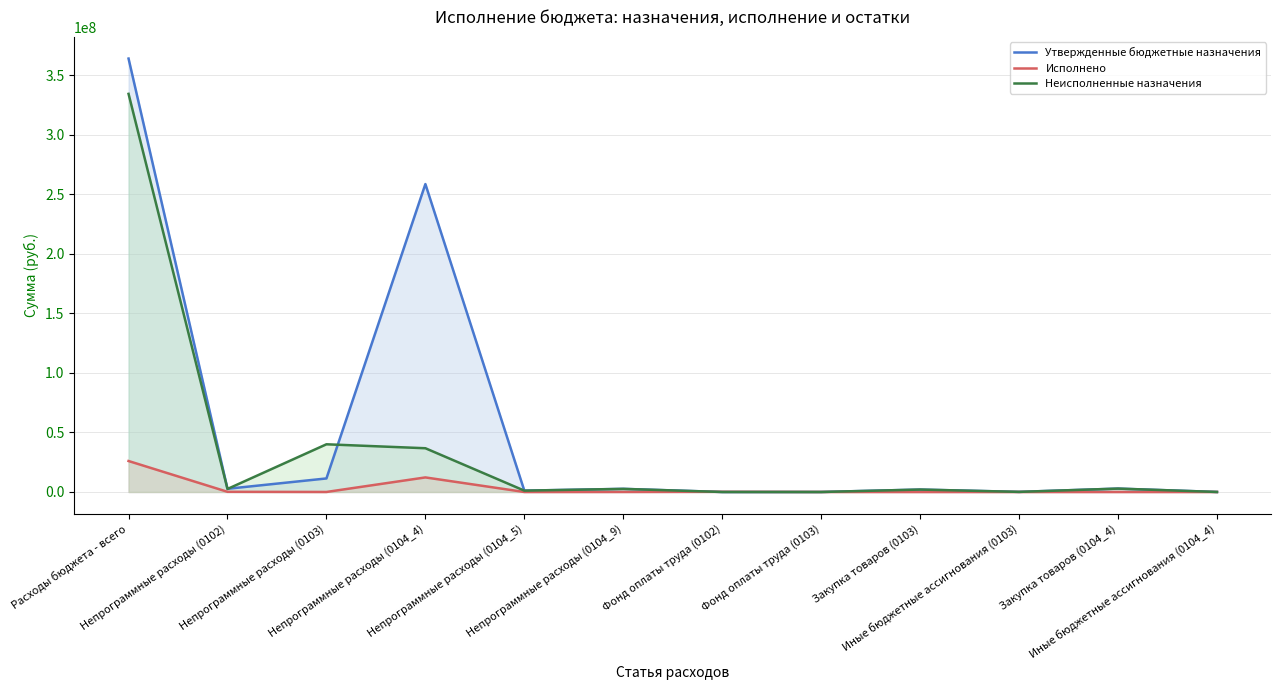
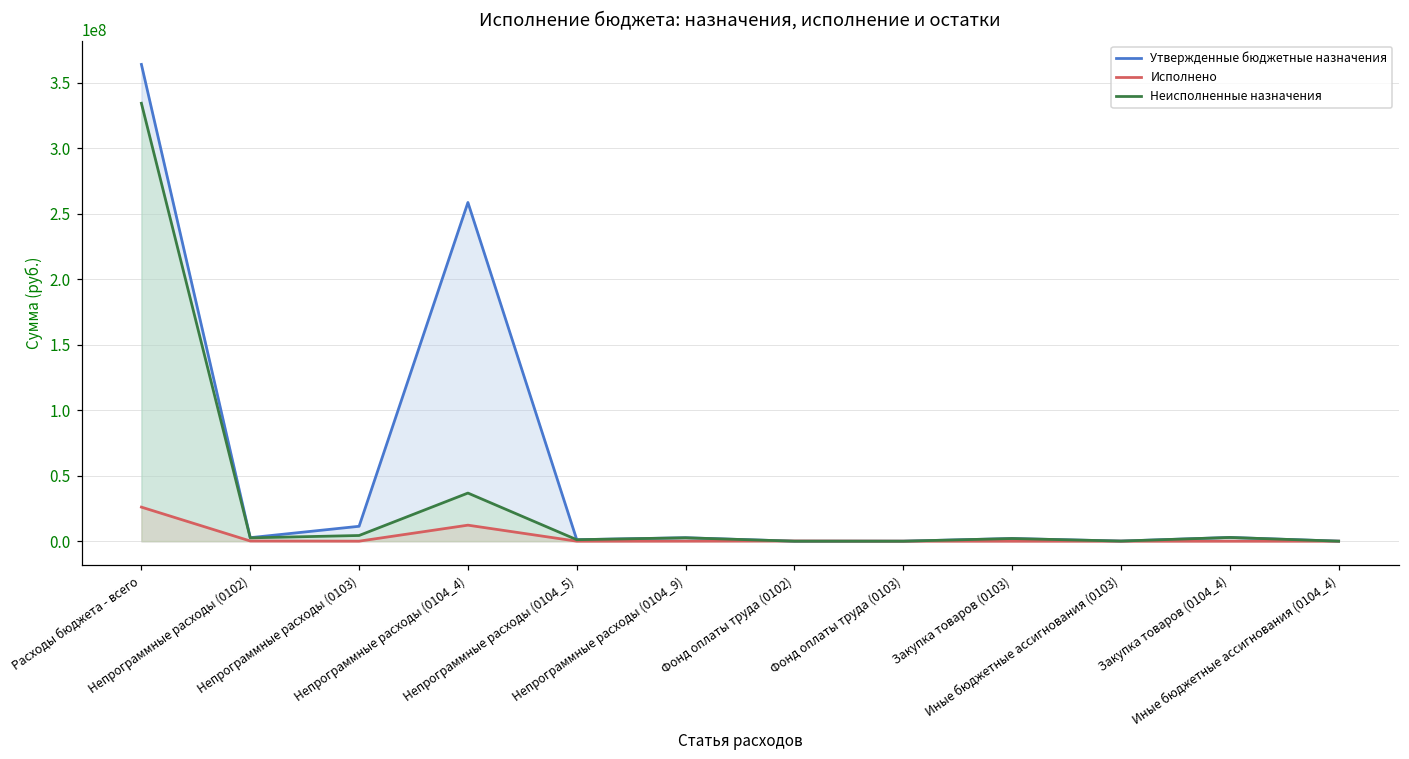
Неисполненные назначения, Непрограммные расходы (0103): 40000000 -> 4000000
